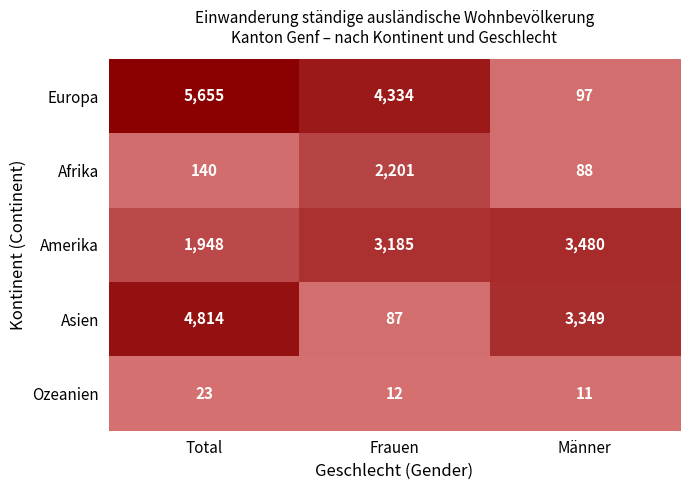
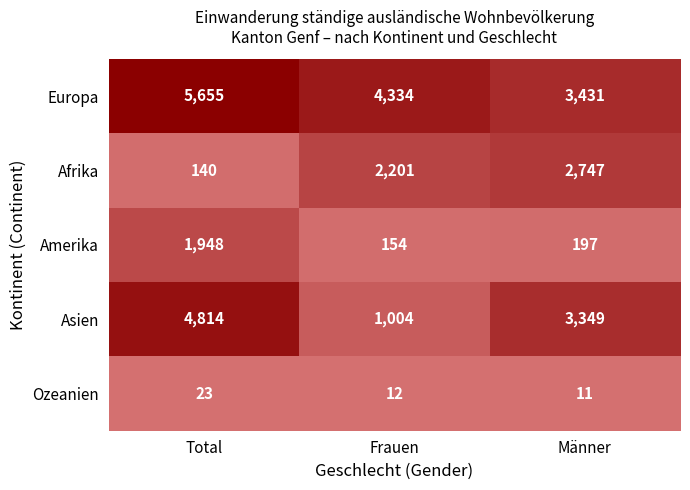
Europa, Männer: 97 -> 3,431
Afrika, Männer: 88 -> 2,747
Amerika, Frauen: 3,185 -> 154
Amerika, Männer: 3,480 -> 197
Asien, Frauen: 87 -> 1,004
